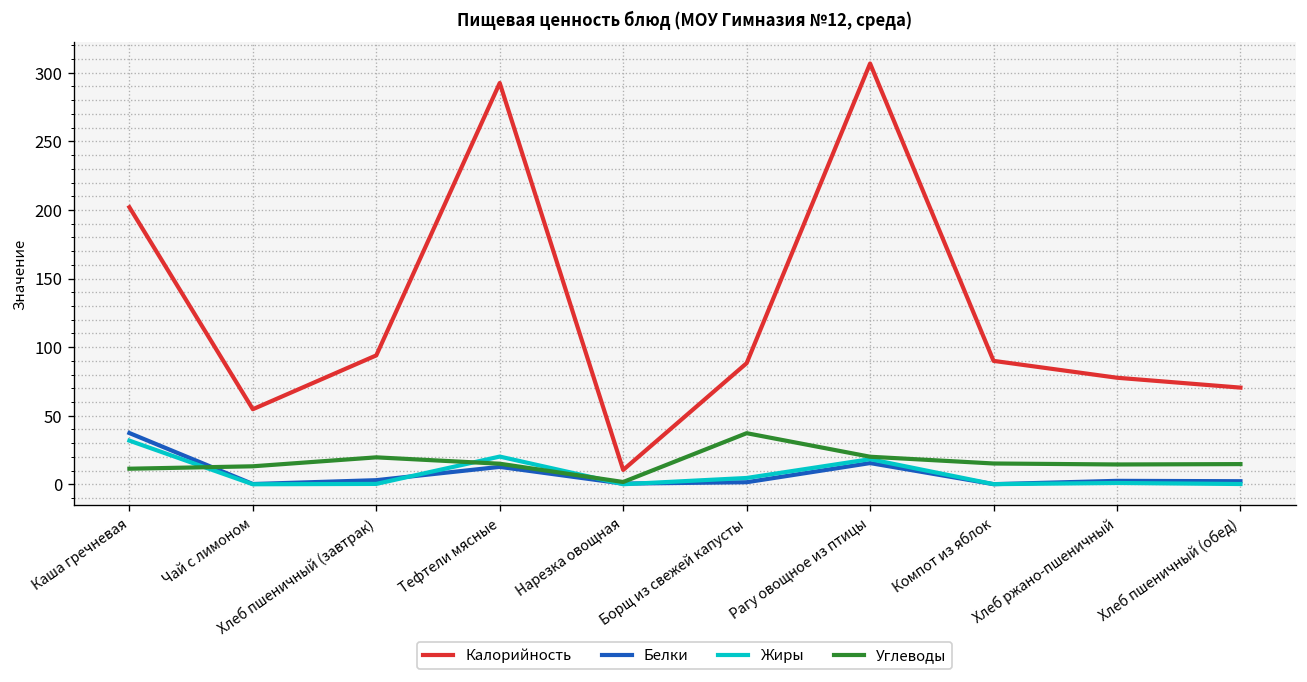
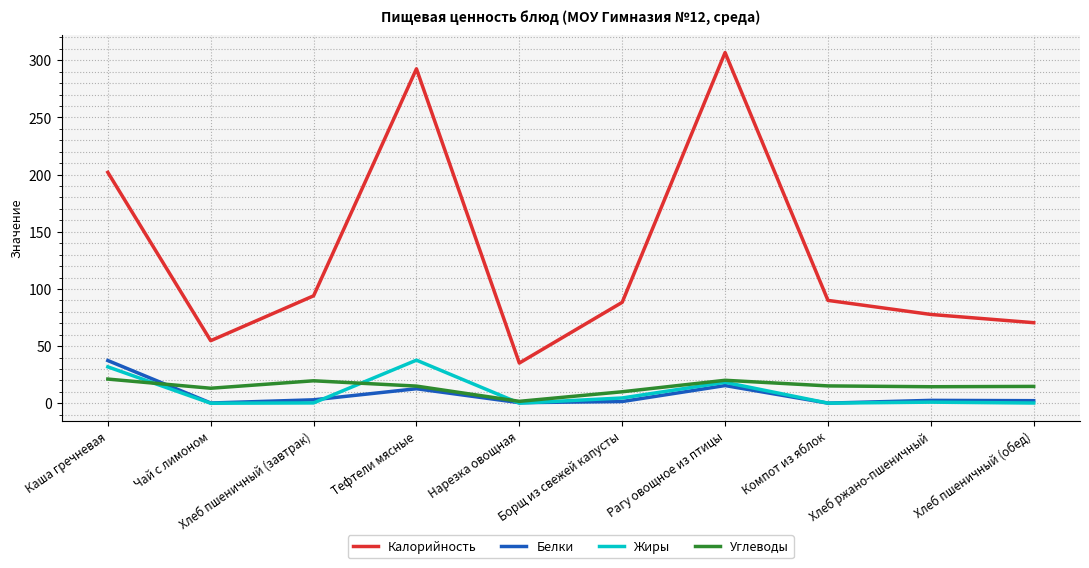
Углеводы, Каша гречневая: 11 -> 21
Жиры, Тефтели мясные: 20 -> 38
Калорийность, Нарезка овощная: 11 -> 35
Углеводы, Борщ из свежей капусты: 37 -> 10
